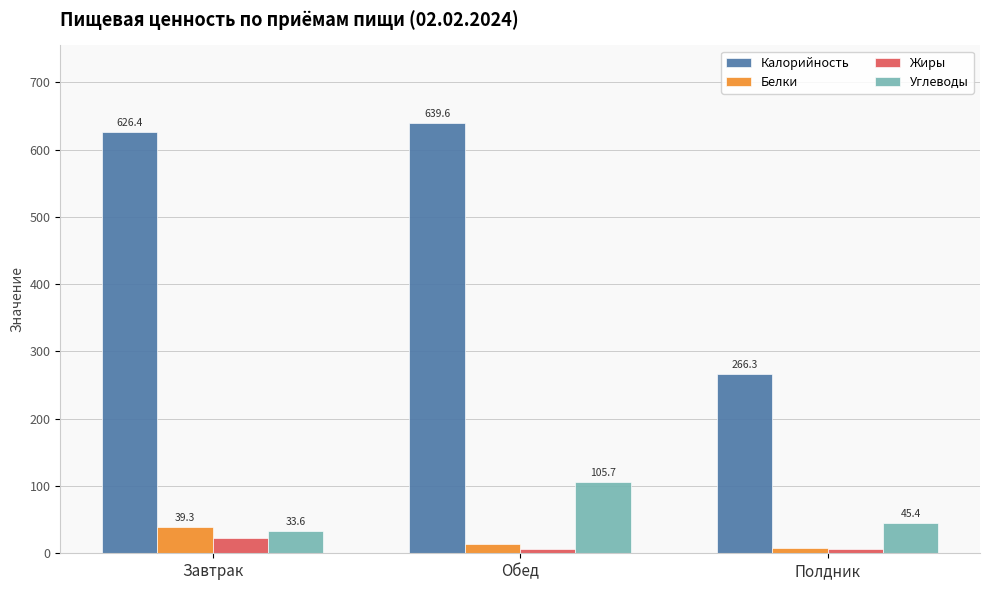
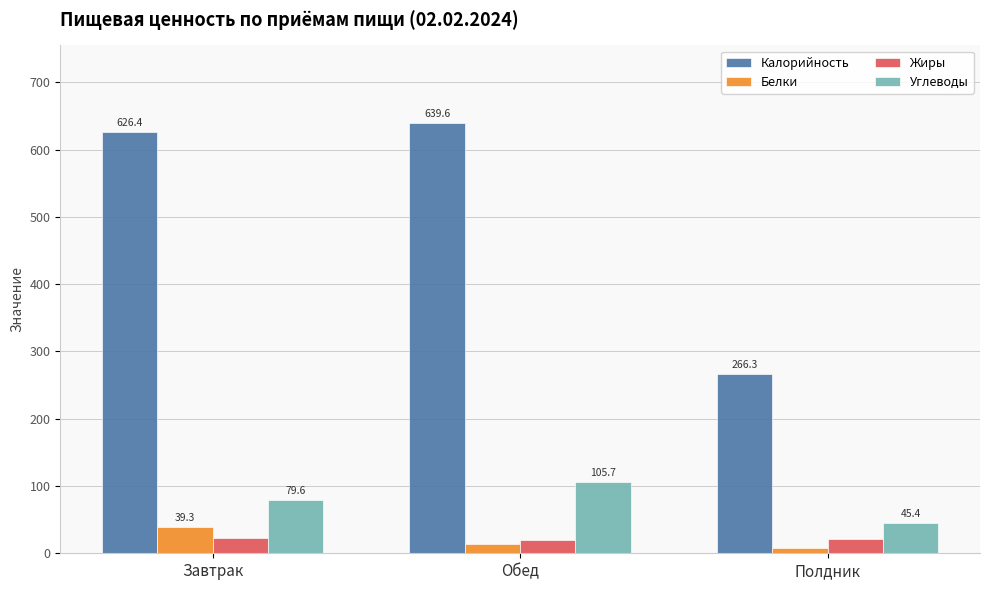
Углеводы, Завтрак: 33.6 -> 79.6
Жиры, Обед: 10 -> 20
Жиры, Полдник: 10 -> 20
